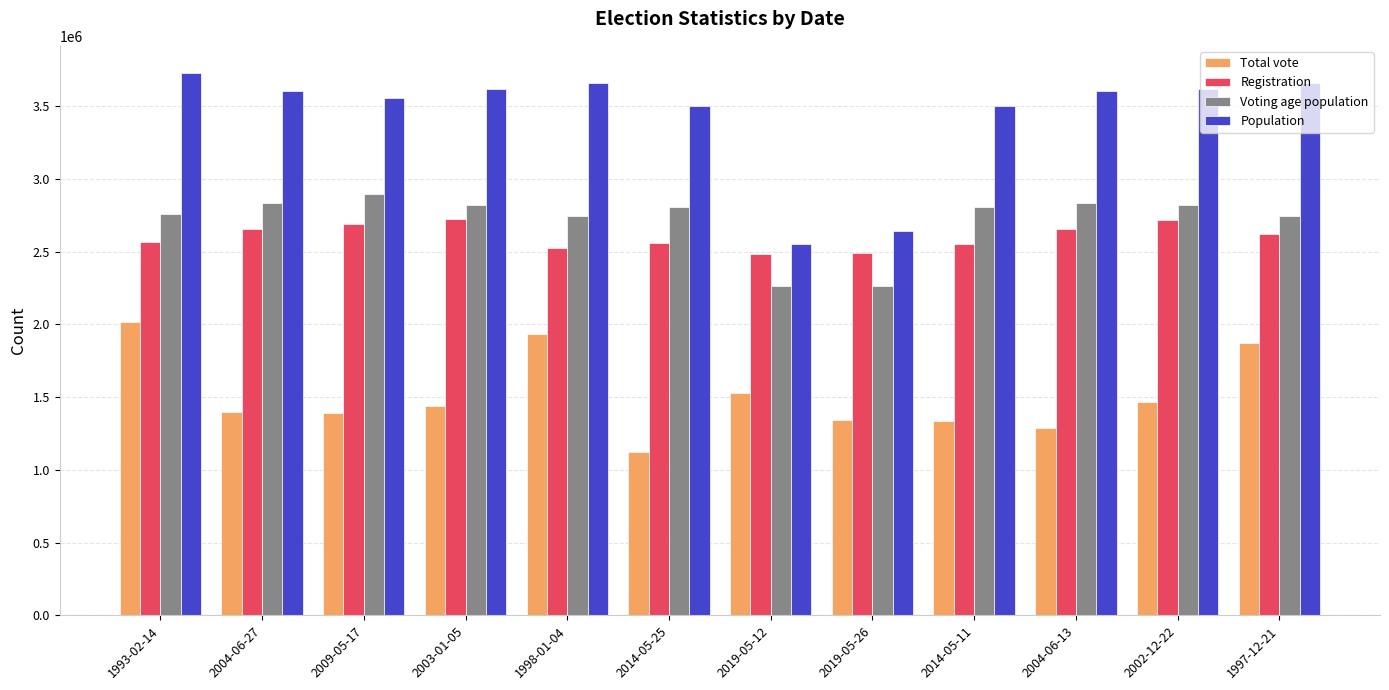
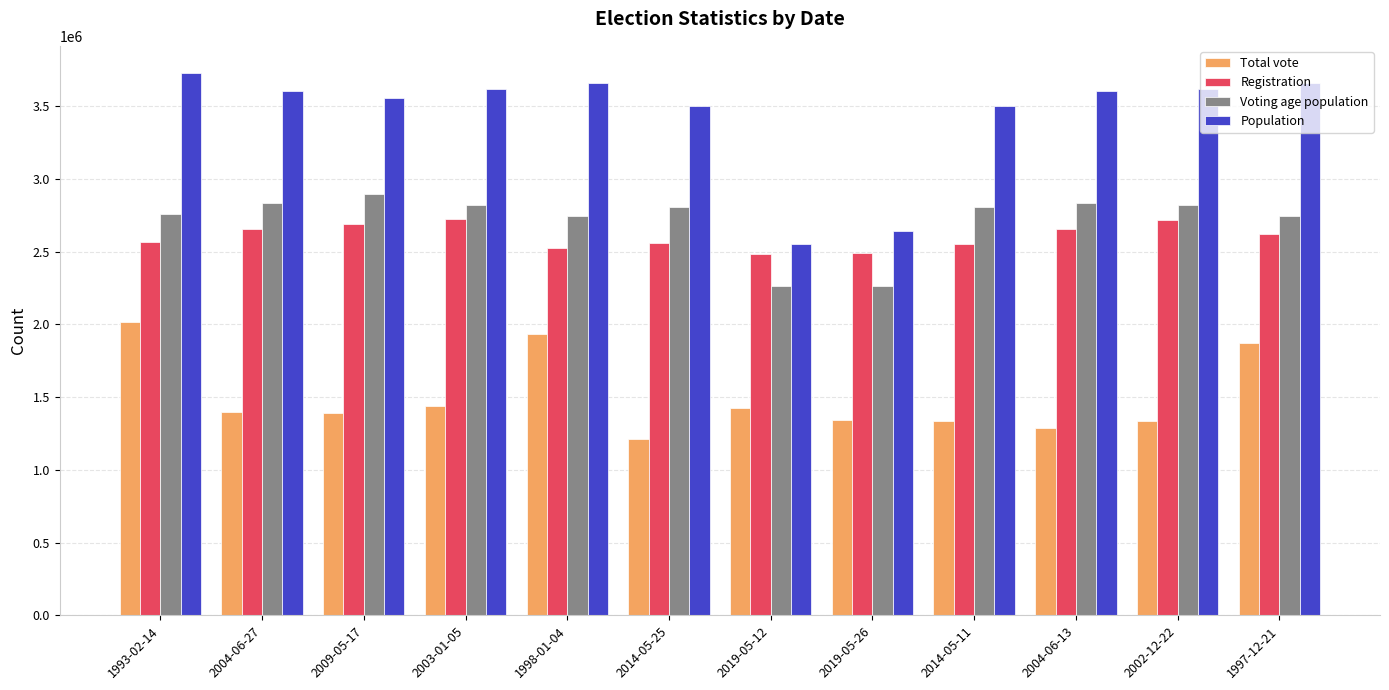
Total vote, 2014-05-25: 1120000 -> 1210000
Total vote, 2019-05-12: 1530000 -> 1430000
Total vote, 2002-12-22: 1470000 -> 1340000
